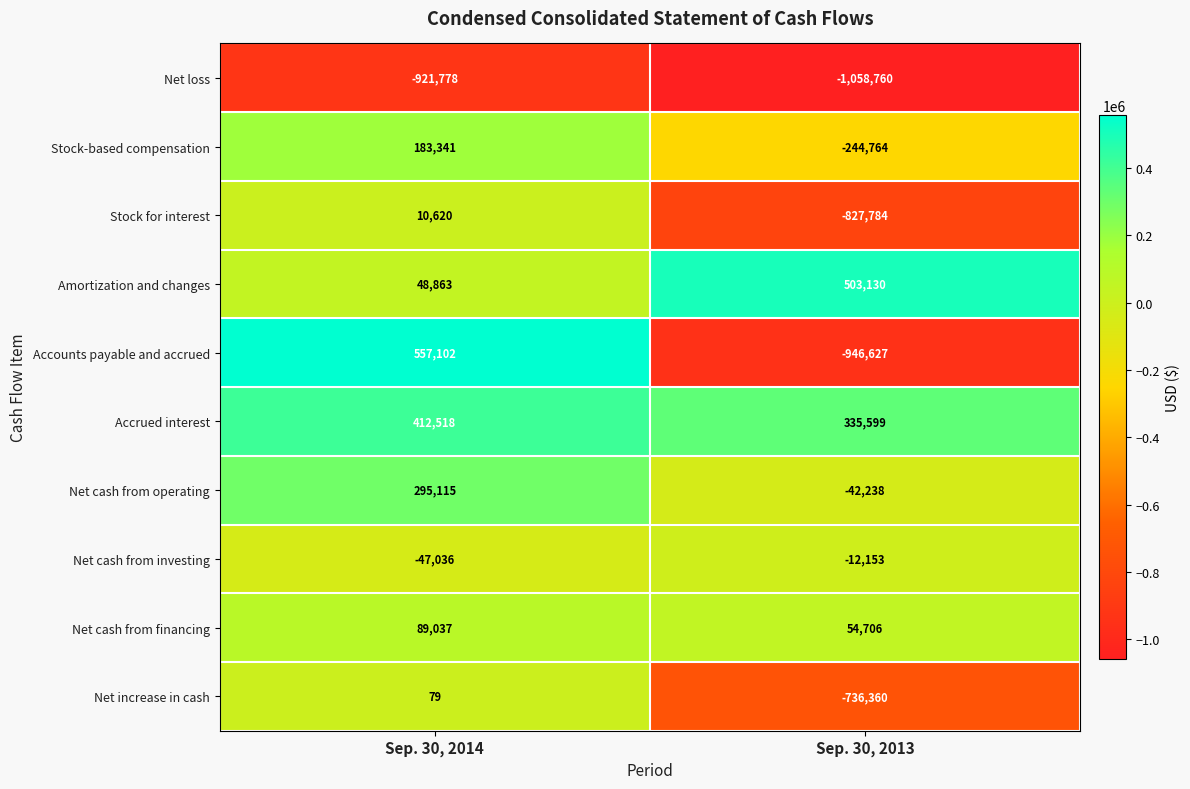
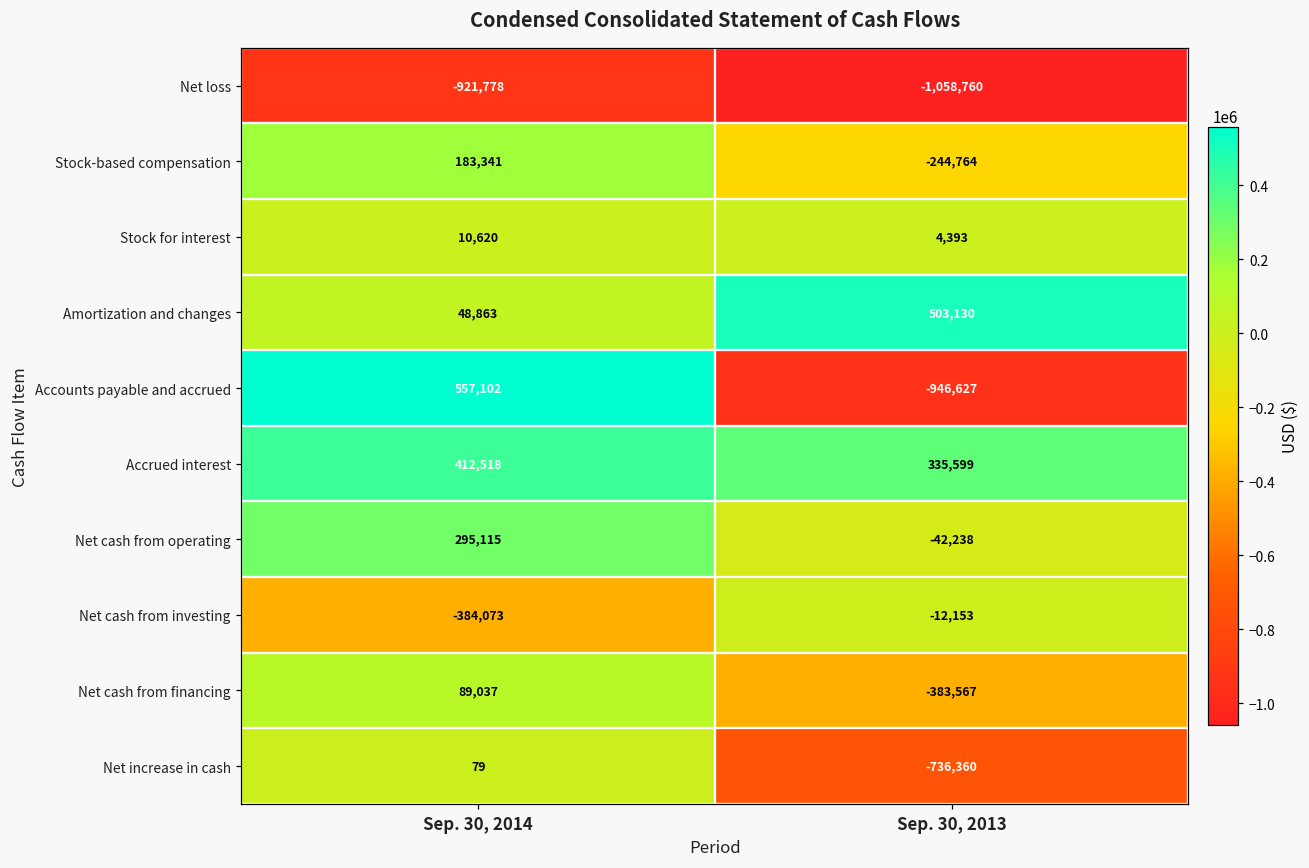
Stock for interest, Sep. 30, 2013: -827,784 -> 4,393
Net cash from investing, Sep. 30, 2014: -47,036 -> -384,073
Net cash from financing, Sep. 30, 2013: 54,706 -> -383,567
